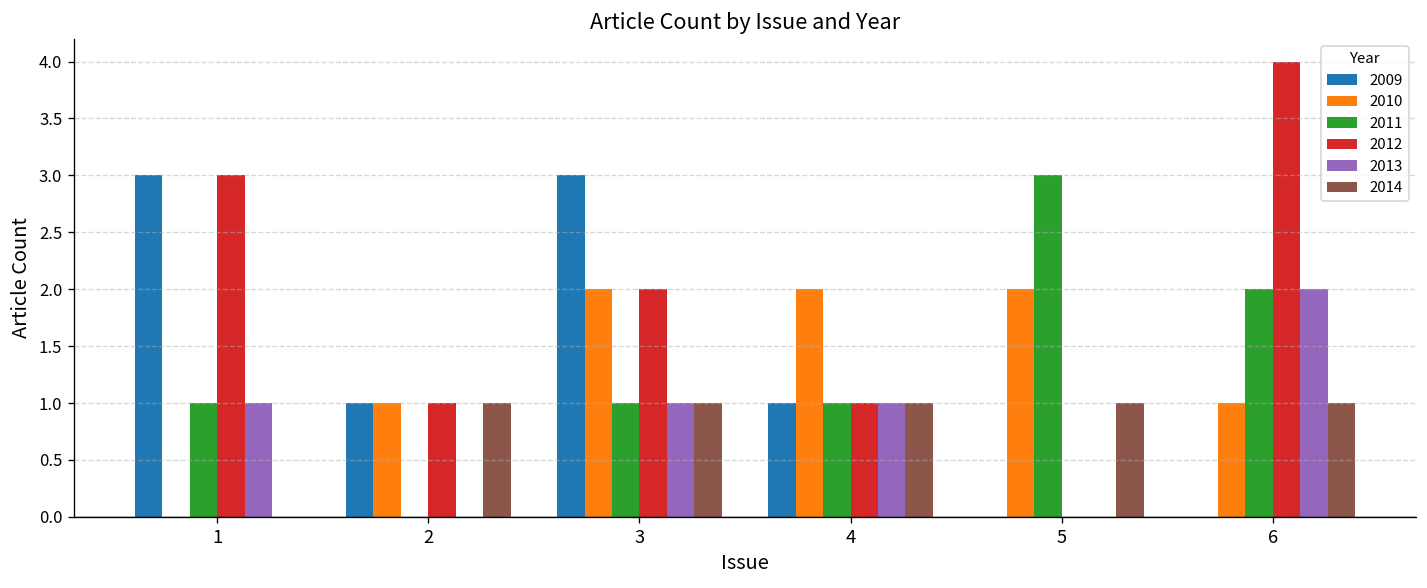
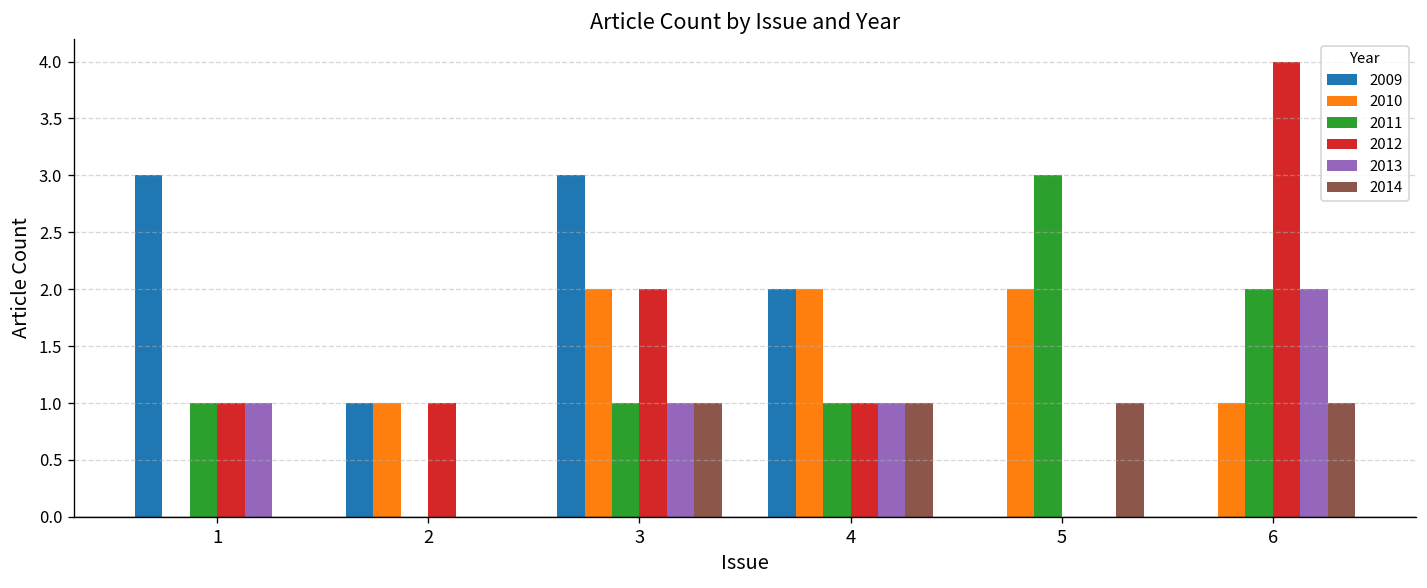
2012, 1: 3 -> 1
2014, 2: 1 -> 0
2009, 4: 1 -> 2
